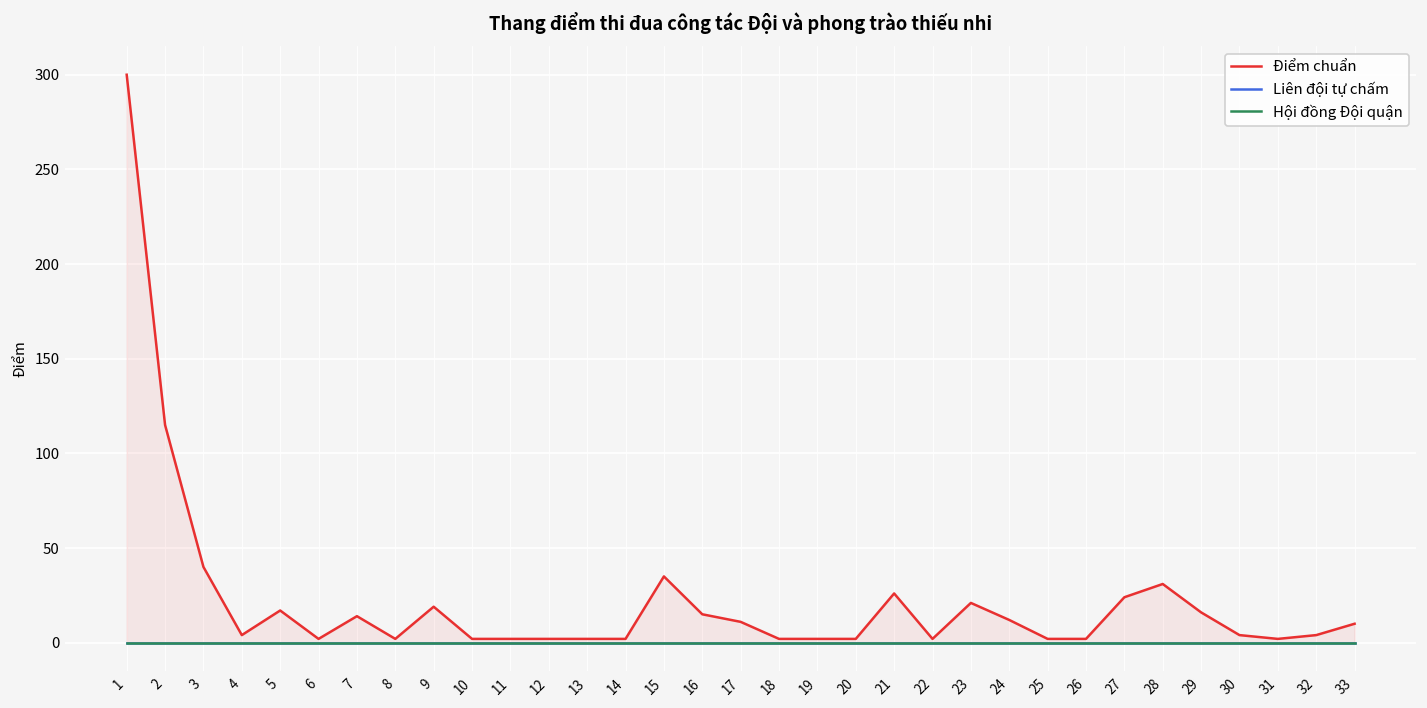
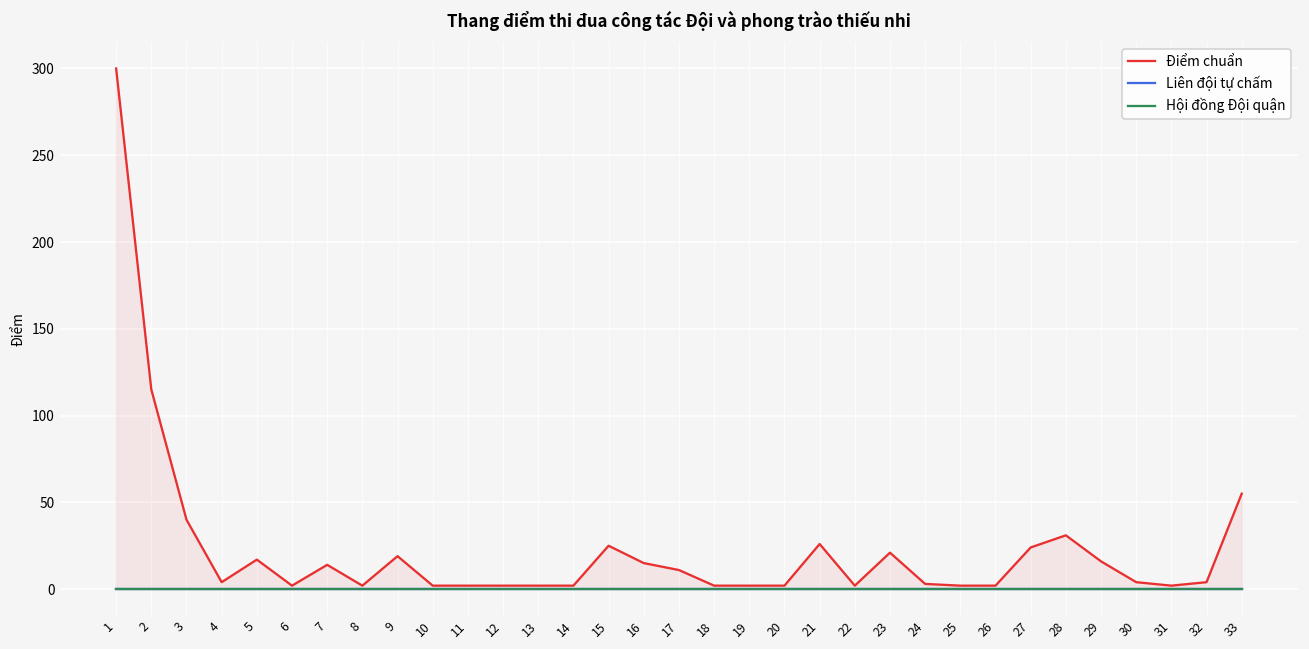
Điểm chuẩn, 15: 35 -> 25
Điểm chuẩn, 24: 12 -> 3
Điểm chuẩn, 33: 10 -> 55
